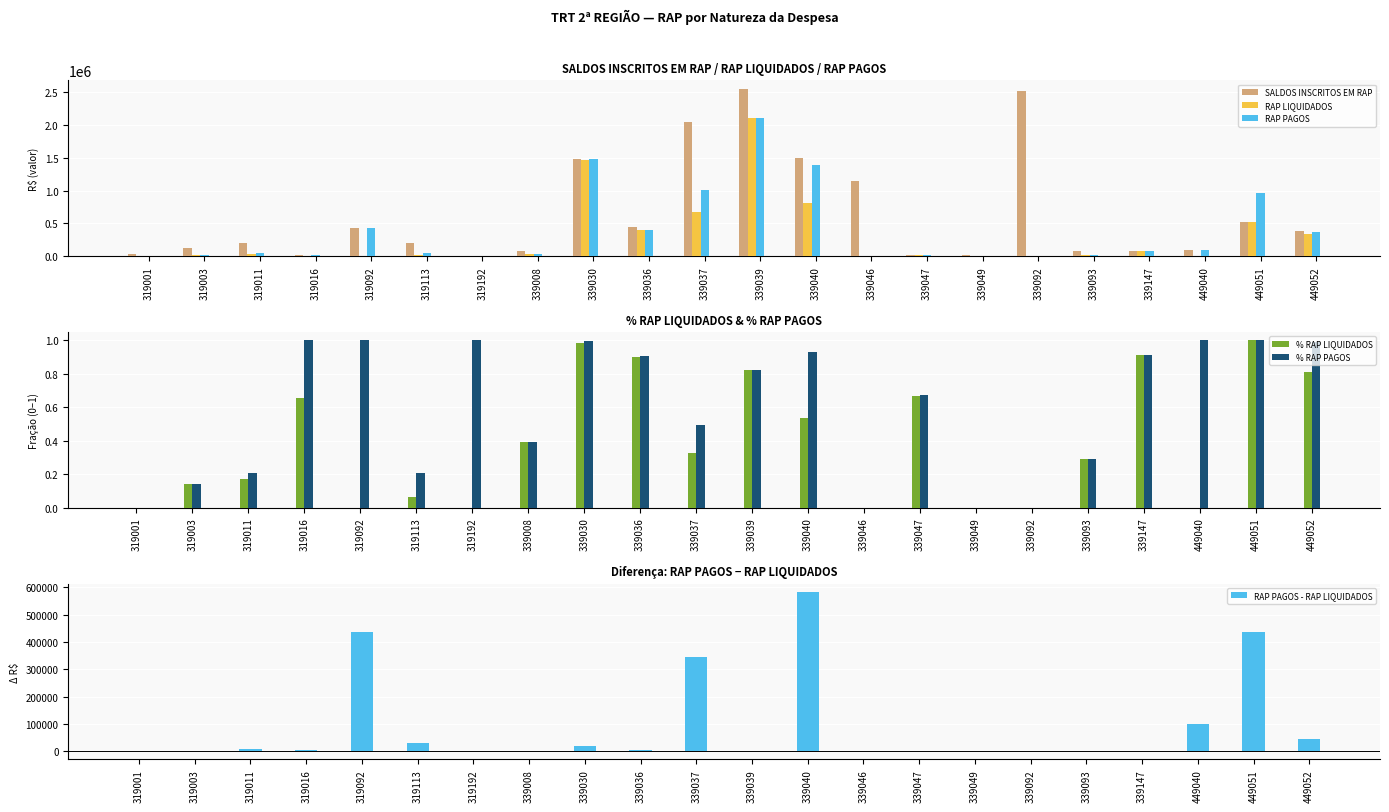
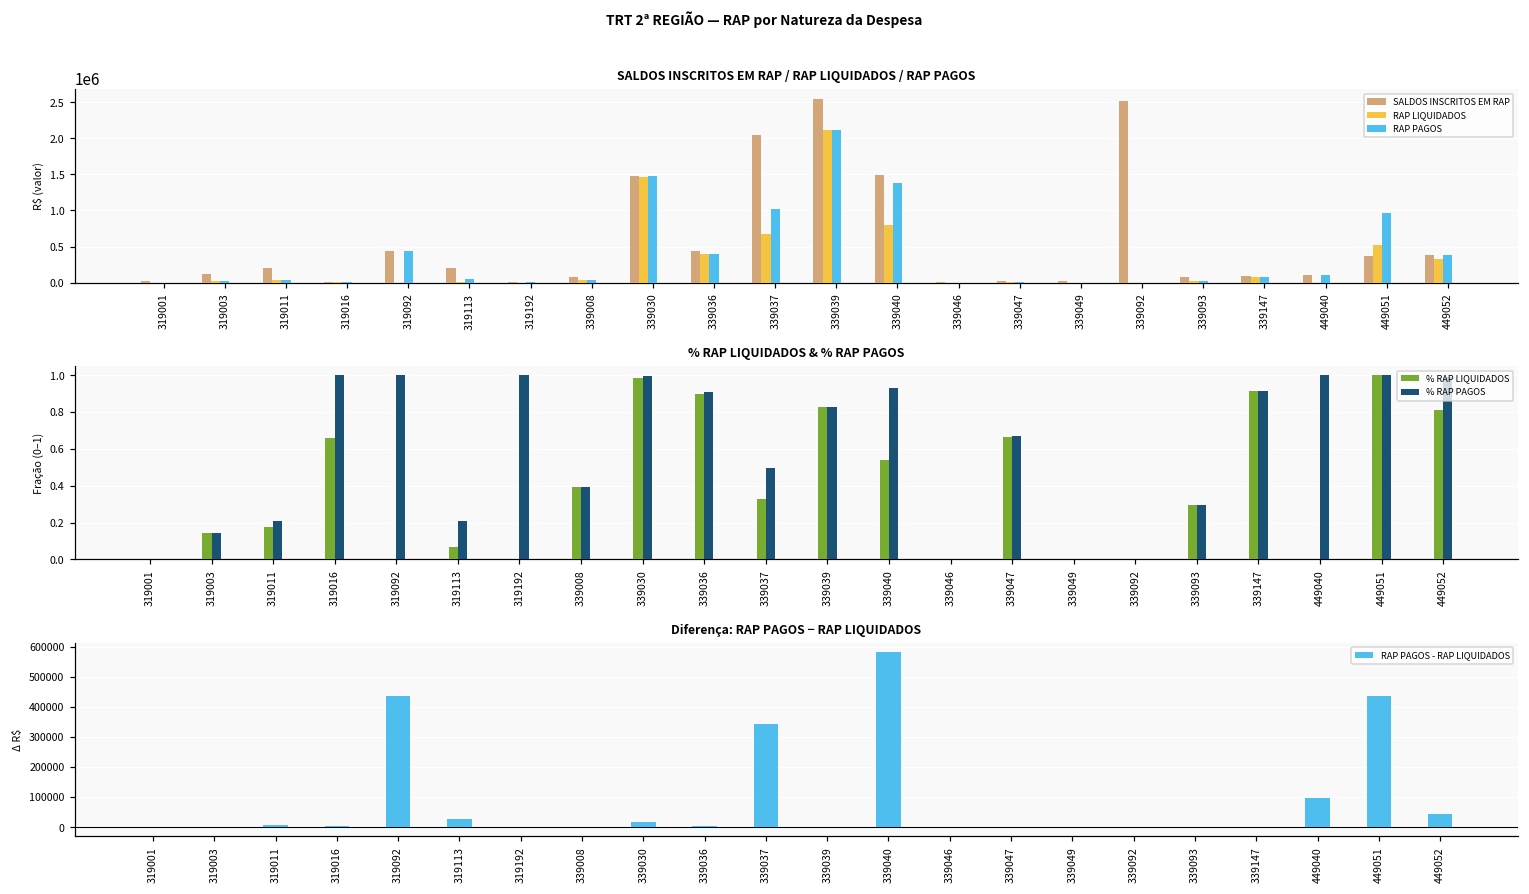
SALDOS INSCRITOS EM RAP / RAP LIQUIDADOS / RAP PAGOS, SALDOS INSCRITOS EM RAP, 339046: 1100000 -> 0
SALDOS INSCRITOS EM RAP / RAP LIQUIDADOS / RAP PAGOS, SALDOS INSCRITOS EM RAP, 449051: 500000 -> 400000
